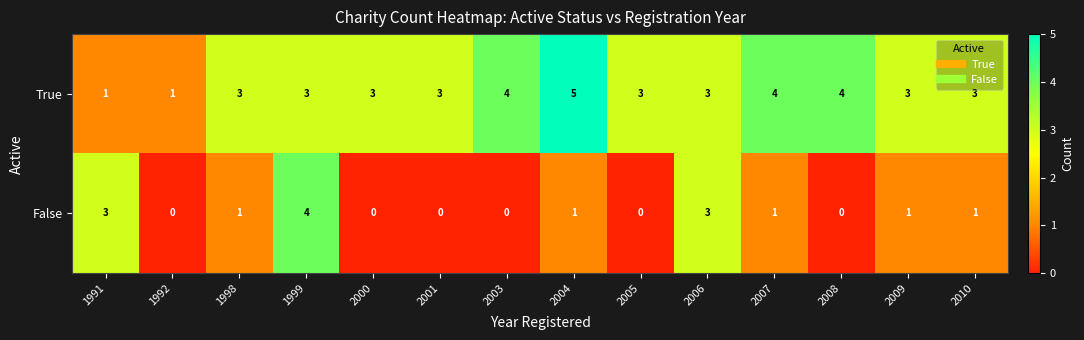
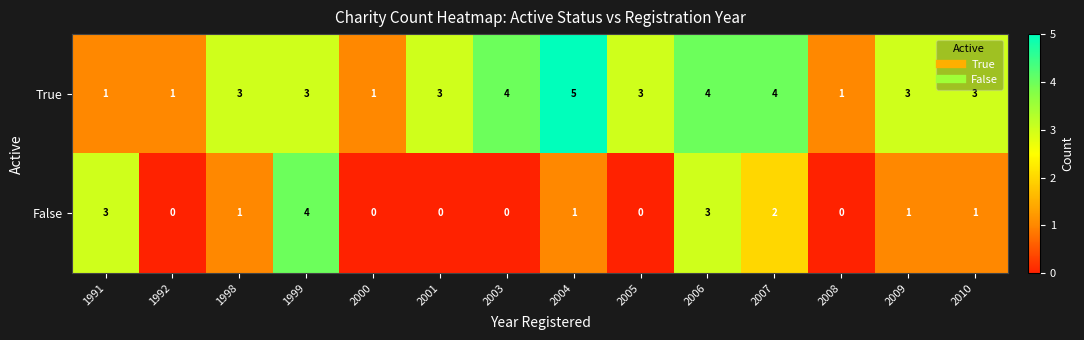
True, 2000: 3 -> 1
True, 2006: 3 -> 4
True, 2008: 4 -> 1
False, 2007: 1 -> 2
